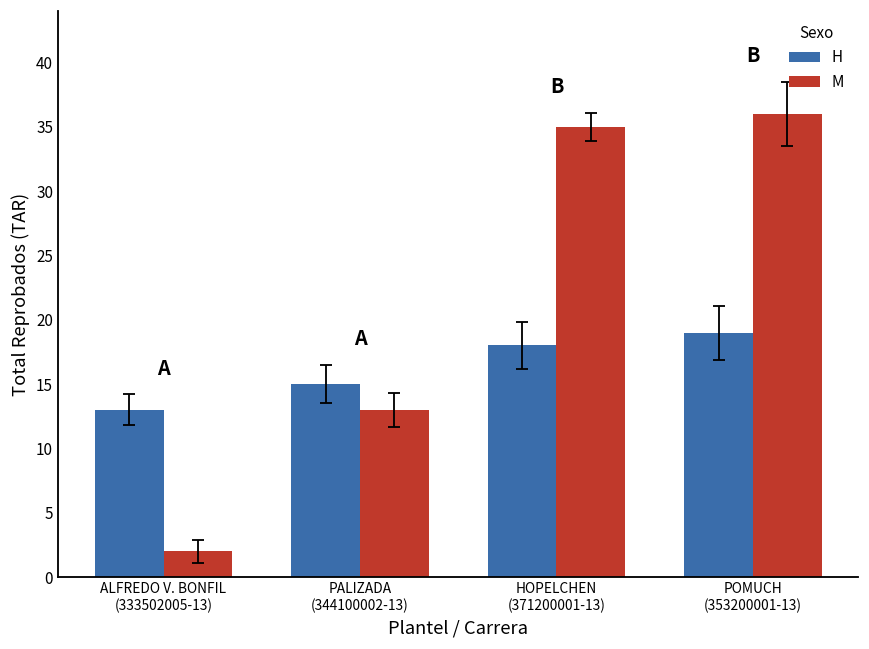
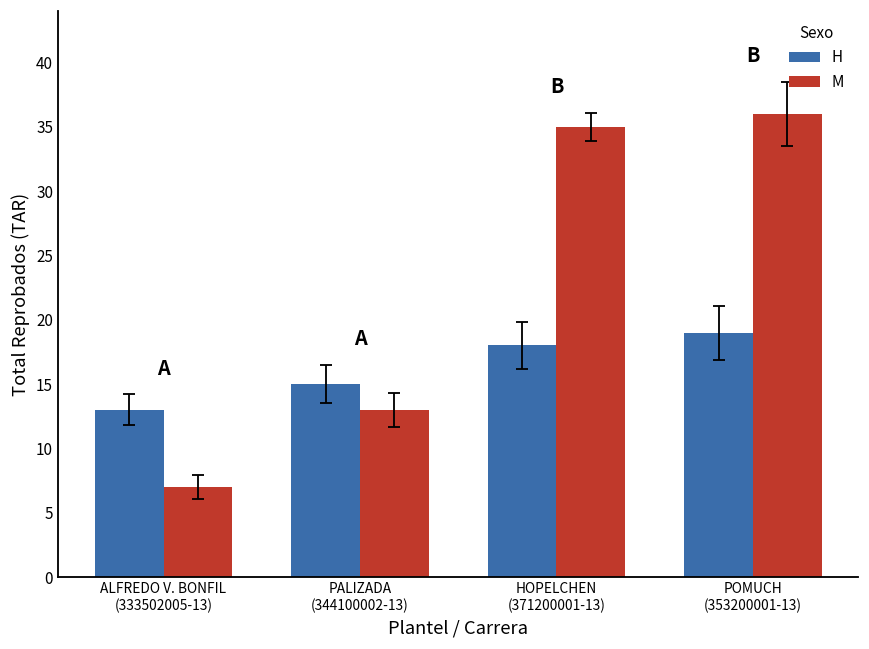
M, ALFREDO V. BONFIL (333502005-13): 2 -> 7
